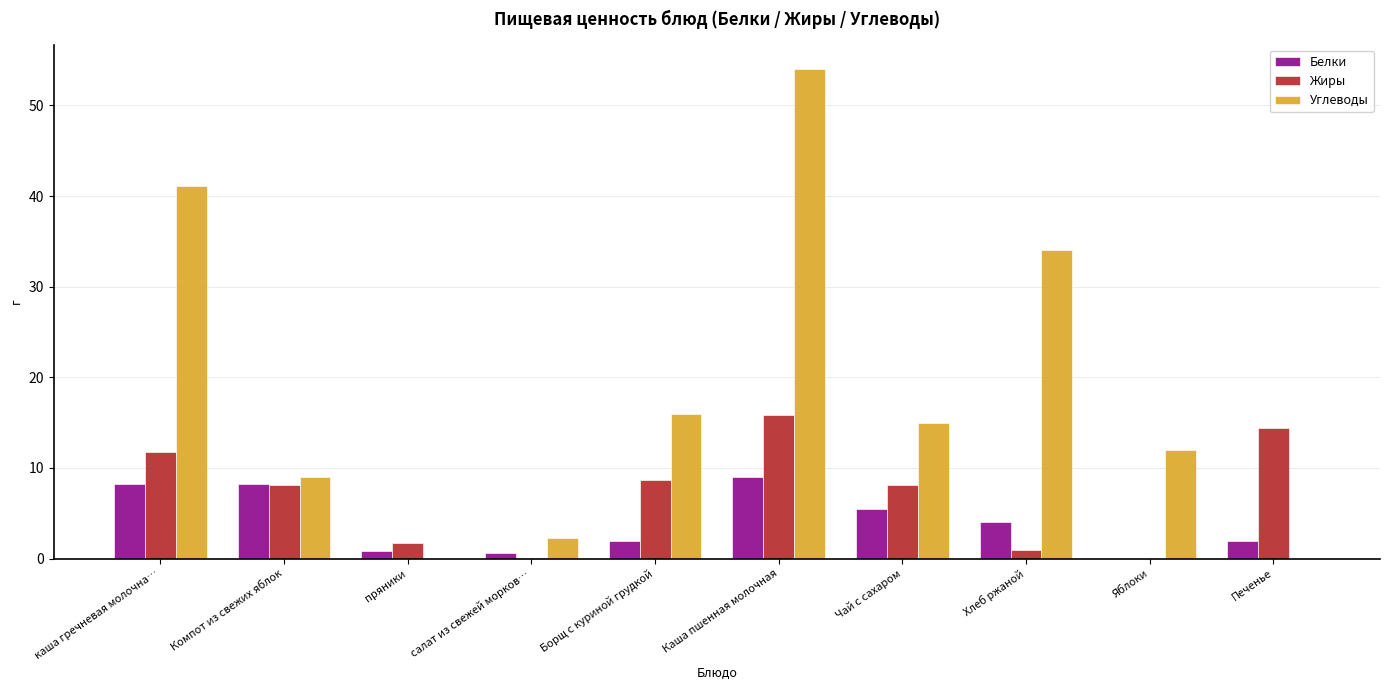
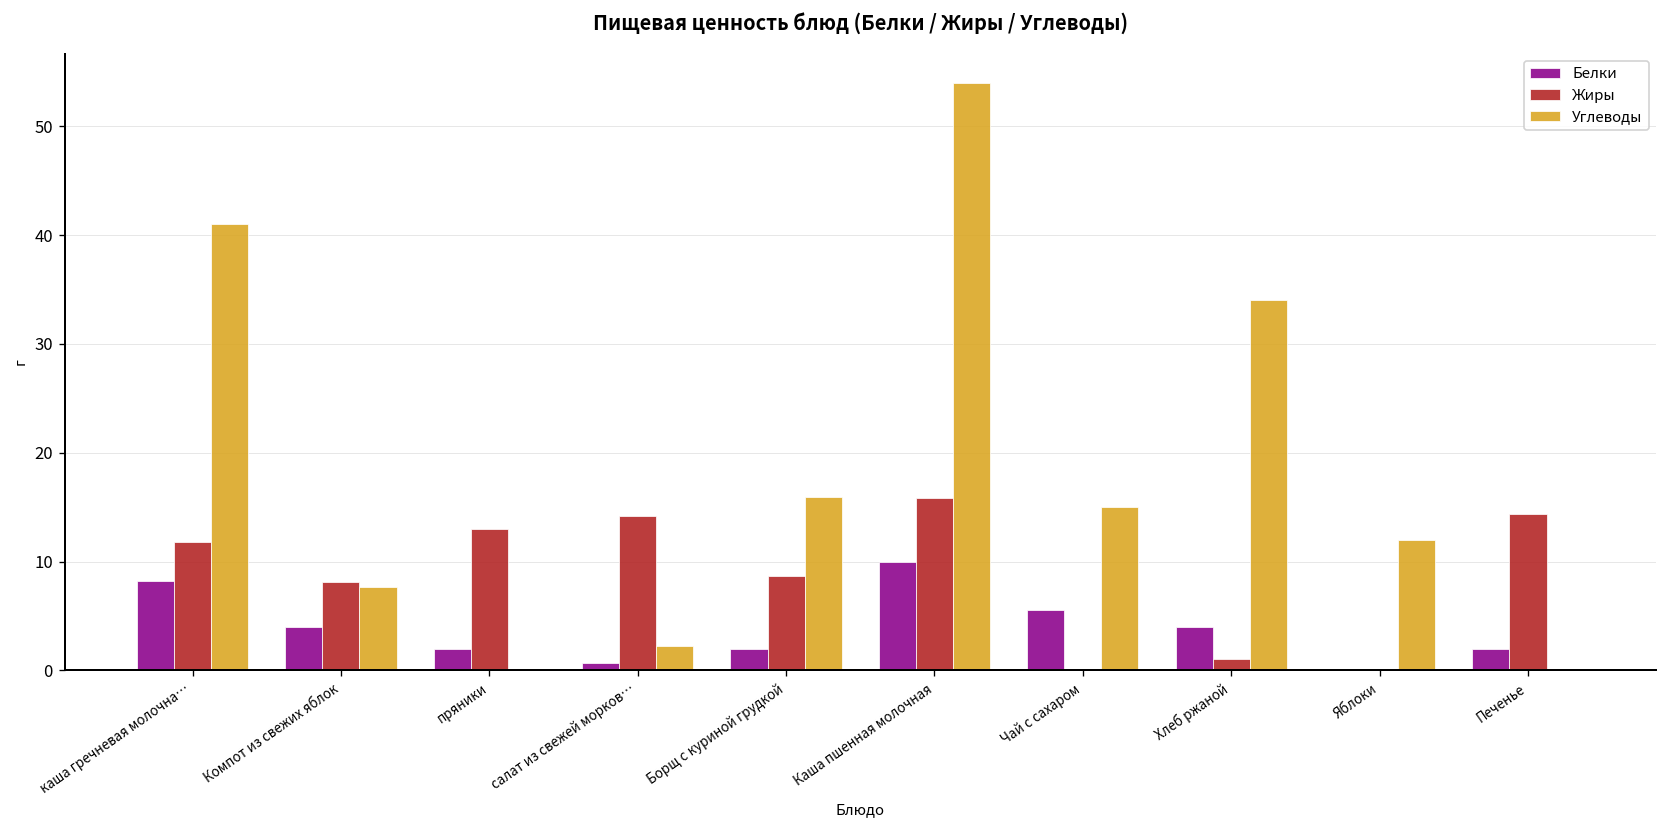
Белки, Компот из свежих яблок: 8 -> 4
Углеводы, Компот из свежих яблок: 9 -> 8
Белки, пряники: 1 -> 2
Жиры, пряники: 2 -> 13
Жиры, салат из свежей морков…: 0 -> 14
Белки, Каша пшенная молочная: 9 -> 10
Жиры, Чай с сахаром: 8 -> 0
